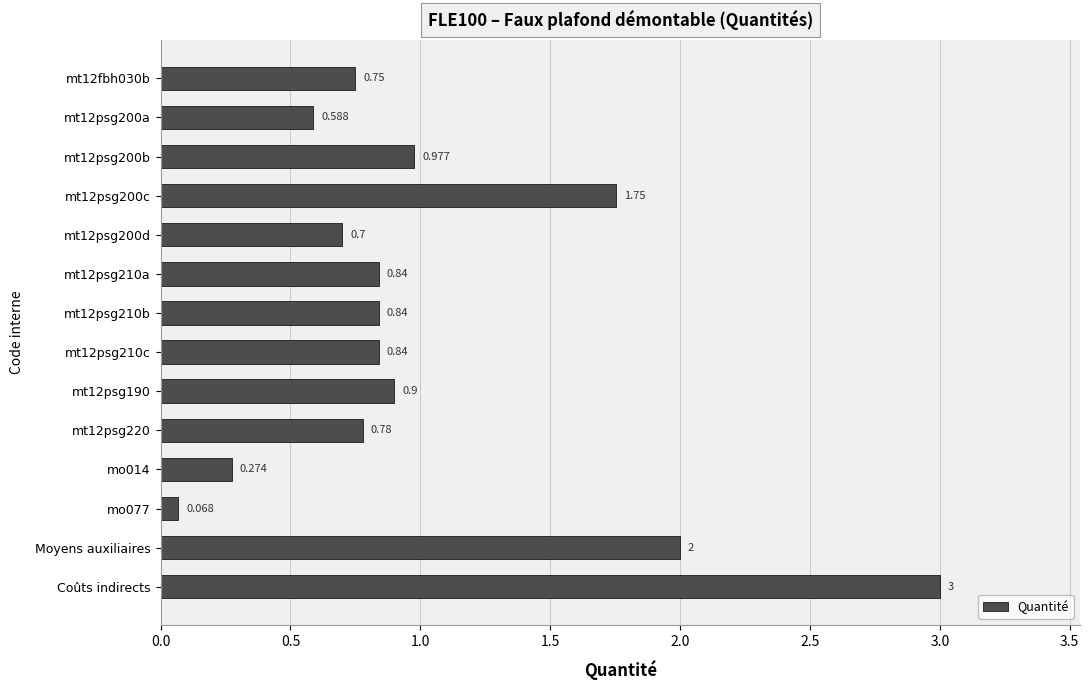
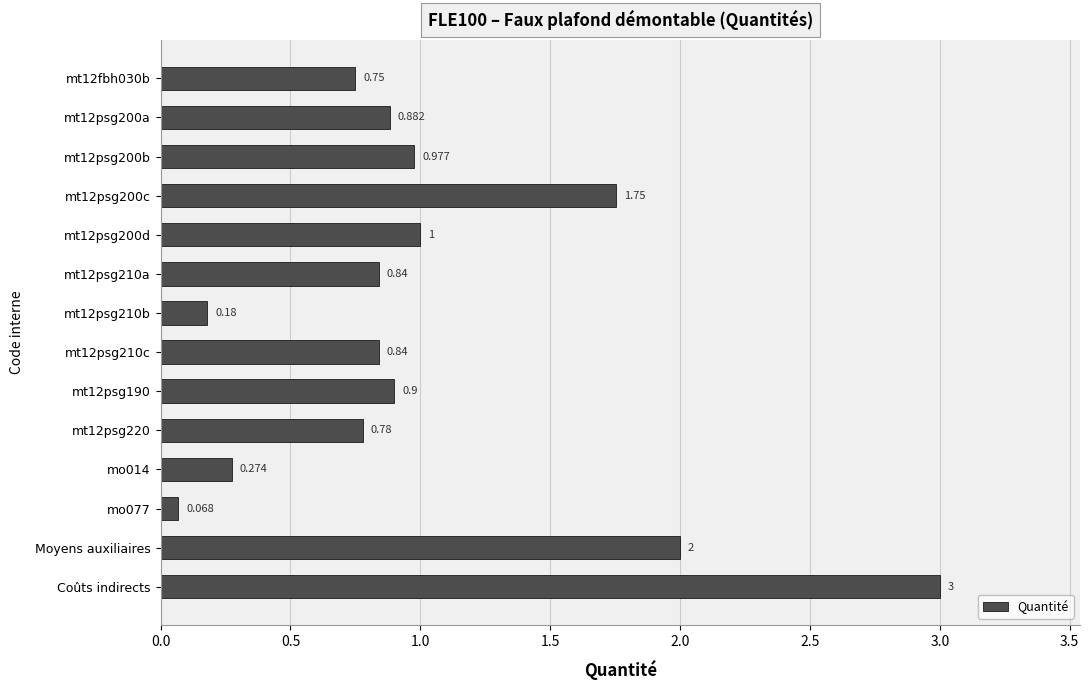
mt12psg200a: 0.588 -> 0.882
mt12psg200d: 0.7 -> 1
mt12psg210b: 0.84 -> 0.18
